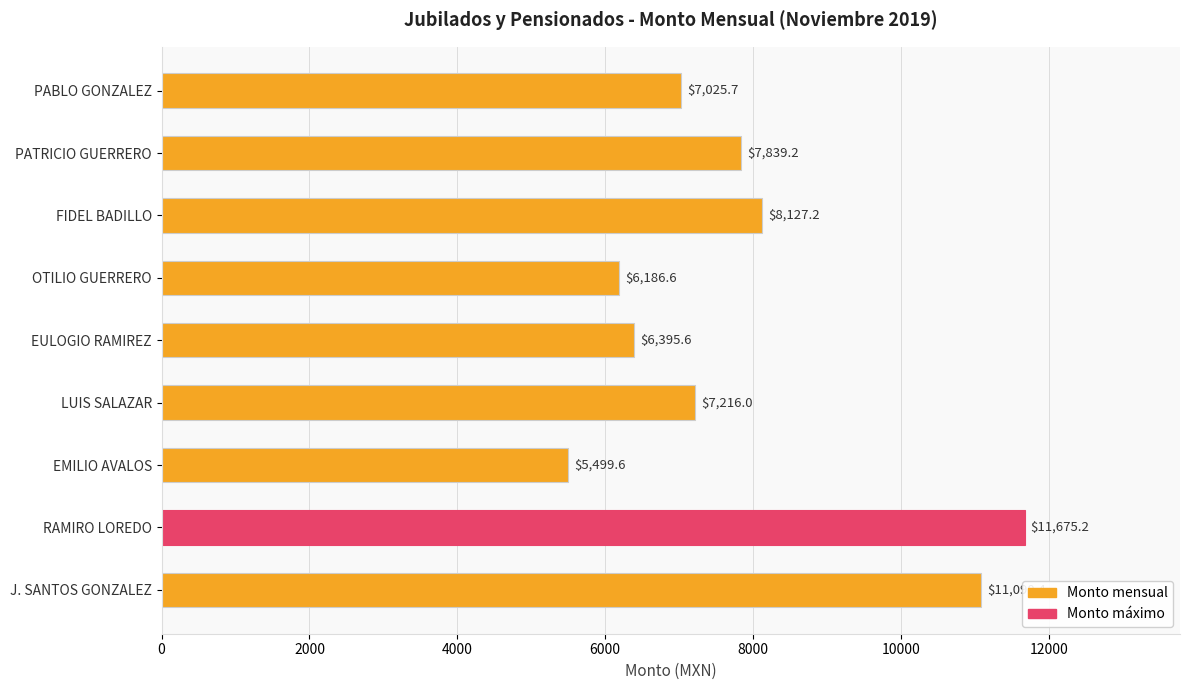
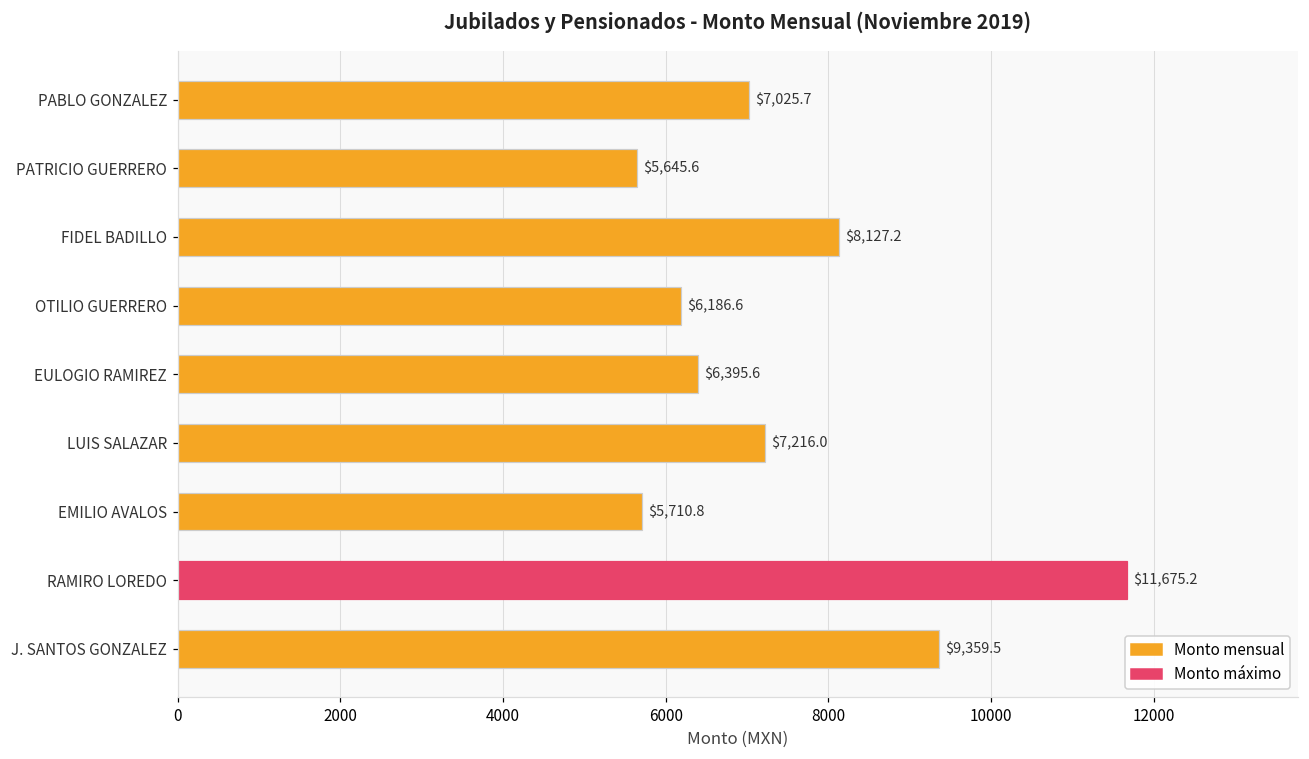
PATRICIO GUERRERO: $7,839.2 -> $5,645.6
EMILIO AVALOS: $5,499.6 -> $5,710.8
J. SANTOS GONZALEZ: 11100 -> 9400
